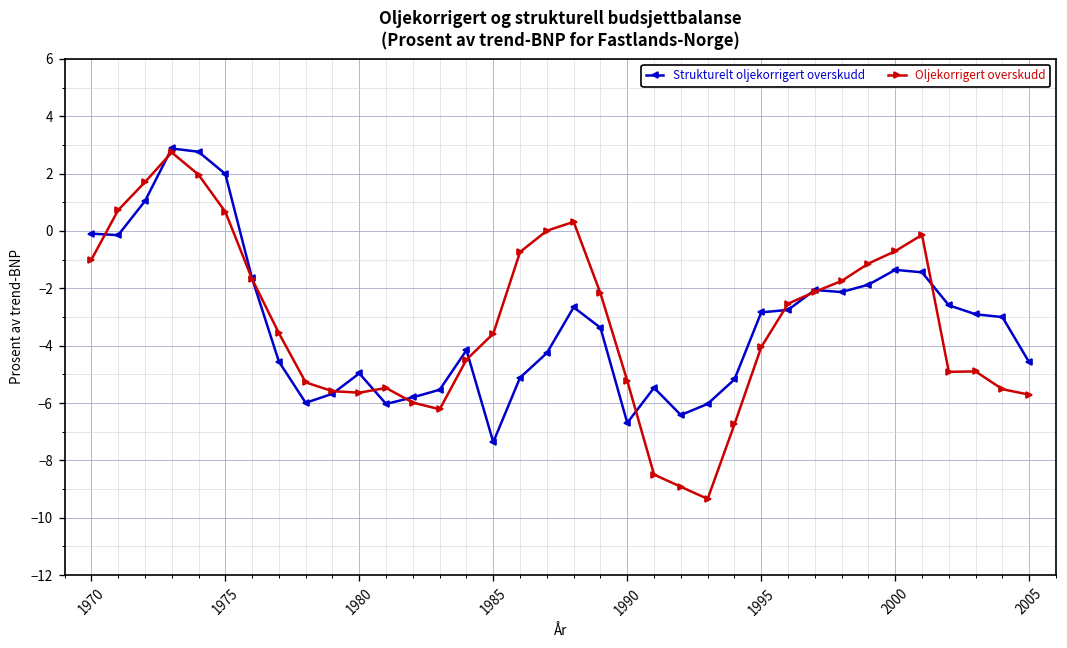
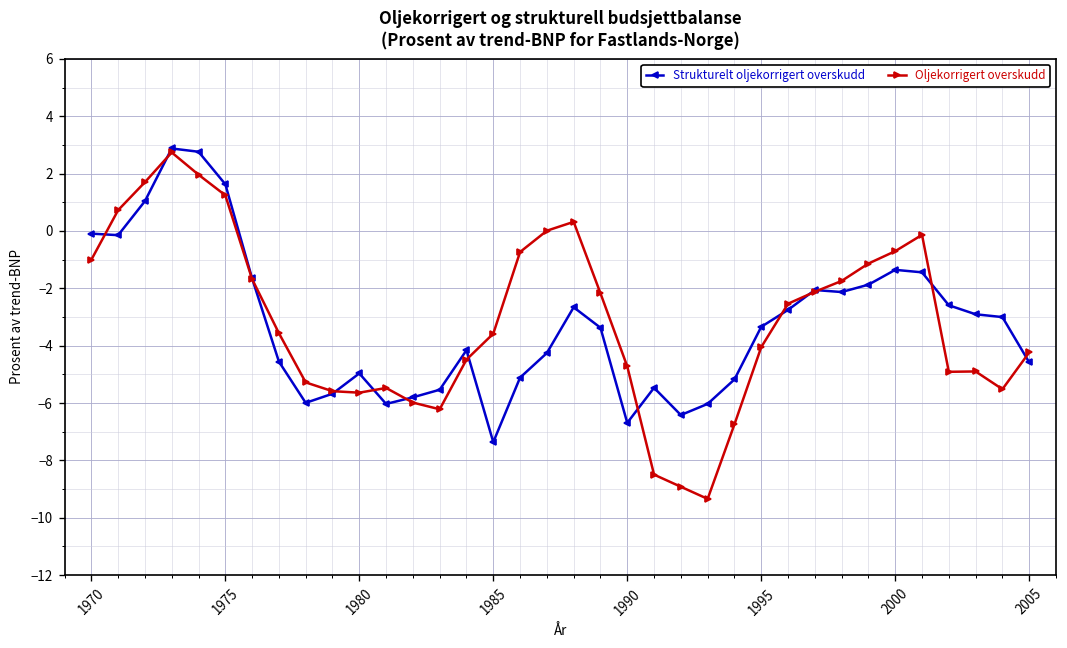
Strukturelt oljekorrigert overskudd, 1975: 2.0 -> 1.6
Oljekorrigert overskudd, 1975: 0.7 -> 1.2
Oljekorrigert overskudd, 1990: -5.2 -> -4.7
Strukturelt oljekorrigert overskudd, 1995: -2.8 -> -3.3
Oljekorrigert overskudd, 2005: -5.7 -> -4.2
